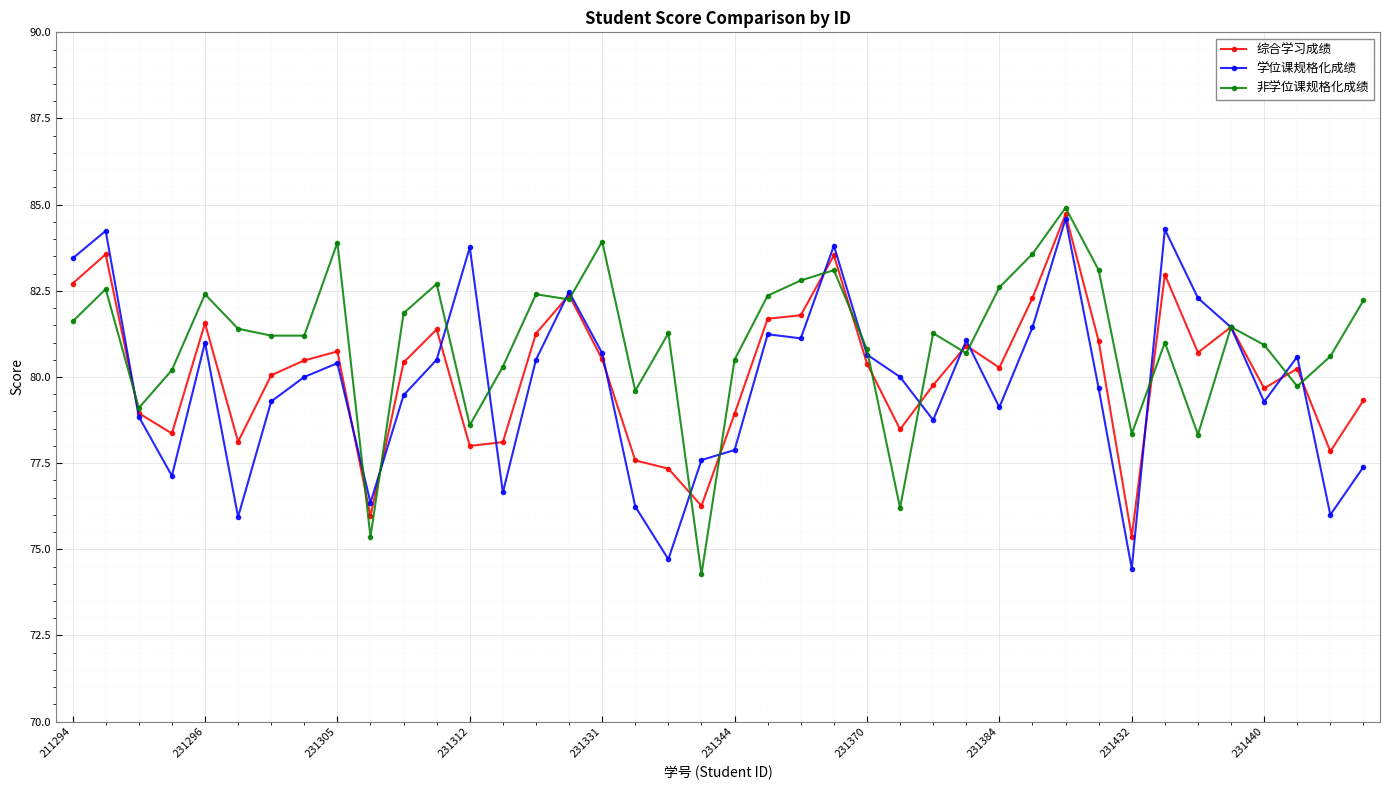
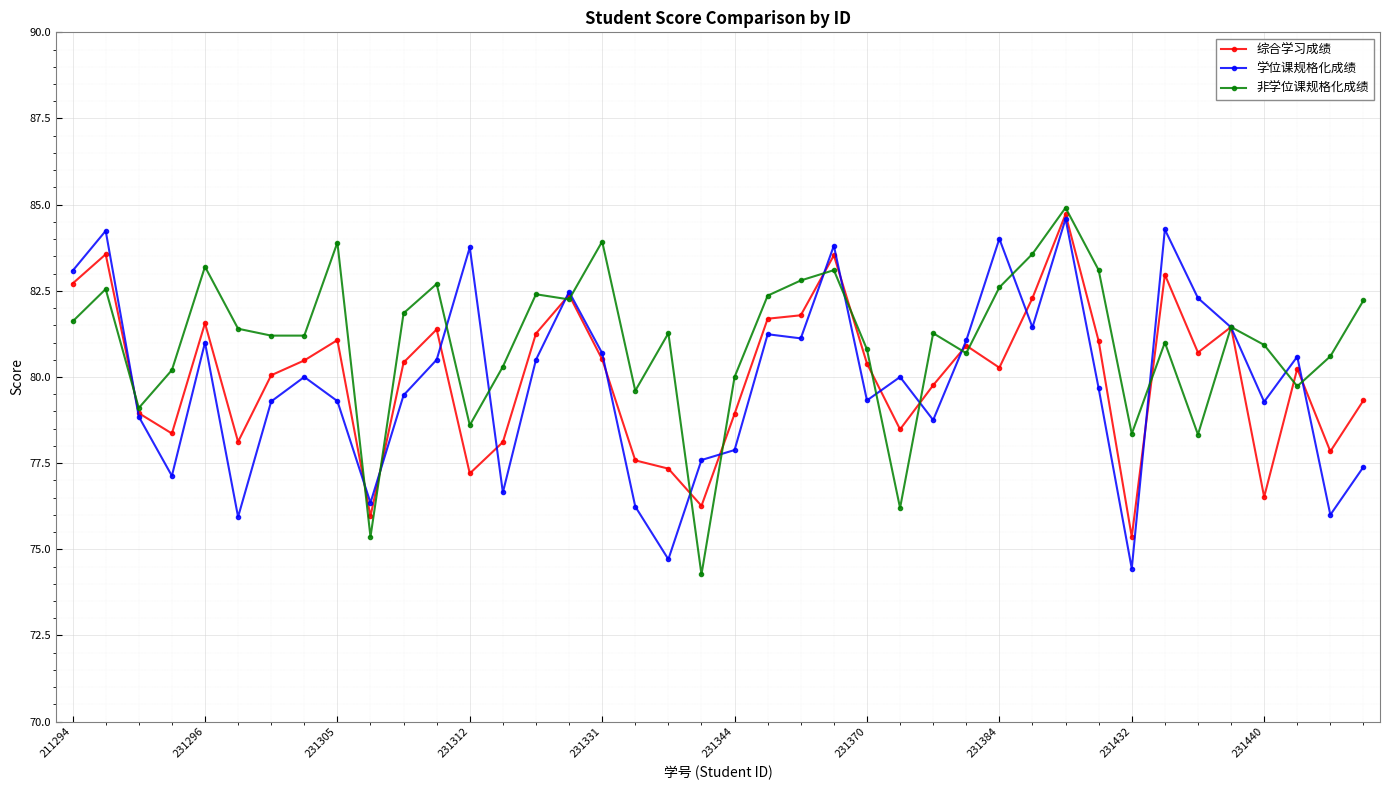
学位课规格化成绩, 211294: 83.4 -> 83.1
非学位课规格化成绩, 231296: 82.4 -> 83.2
综合学习成绩, 231305: 80.7 -> 81.1
学位课规格化成绩, 231305: 80.4 -> 79.3
综合学习成绩, 231312: 78.0 -> 77.2
非学位课规格化成绩, 231344: 80.5 -> 80.0
学位课规格化成绩, 231370: 80.7 -> 79.3
学位课规格化成绩, 231384: 79.1 -> 84.0
综合学习成绩, 231440: 79.7 -> 76.5
